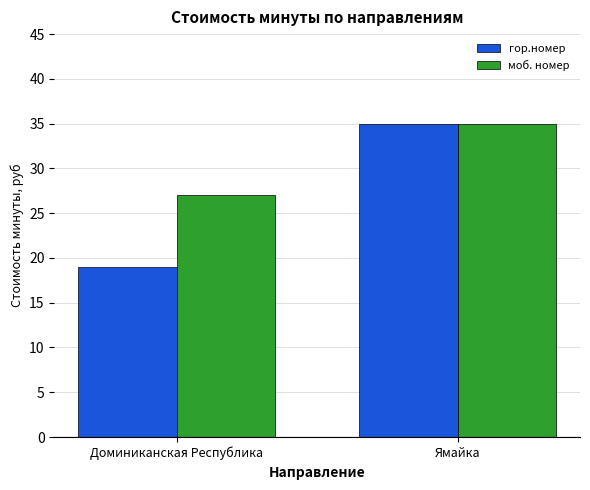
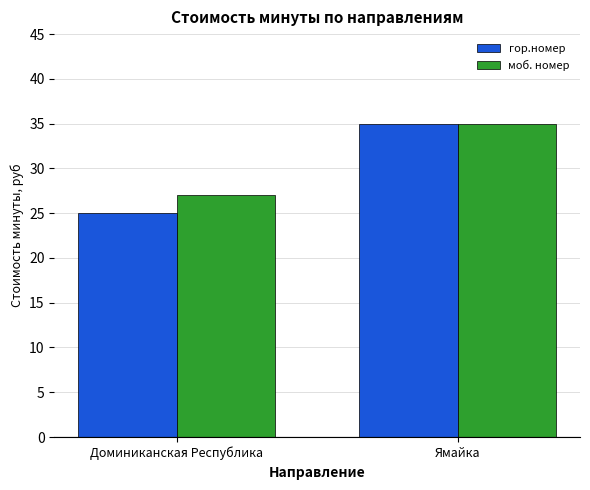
гор.номер, Доминиканская Республика: 19 -> 25
